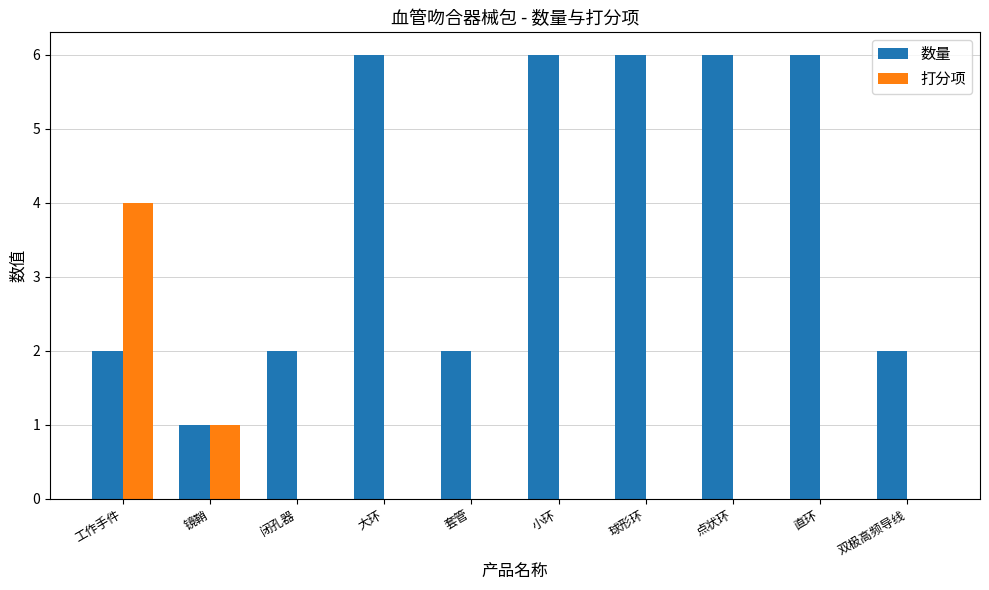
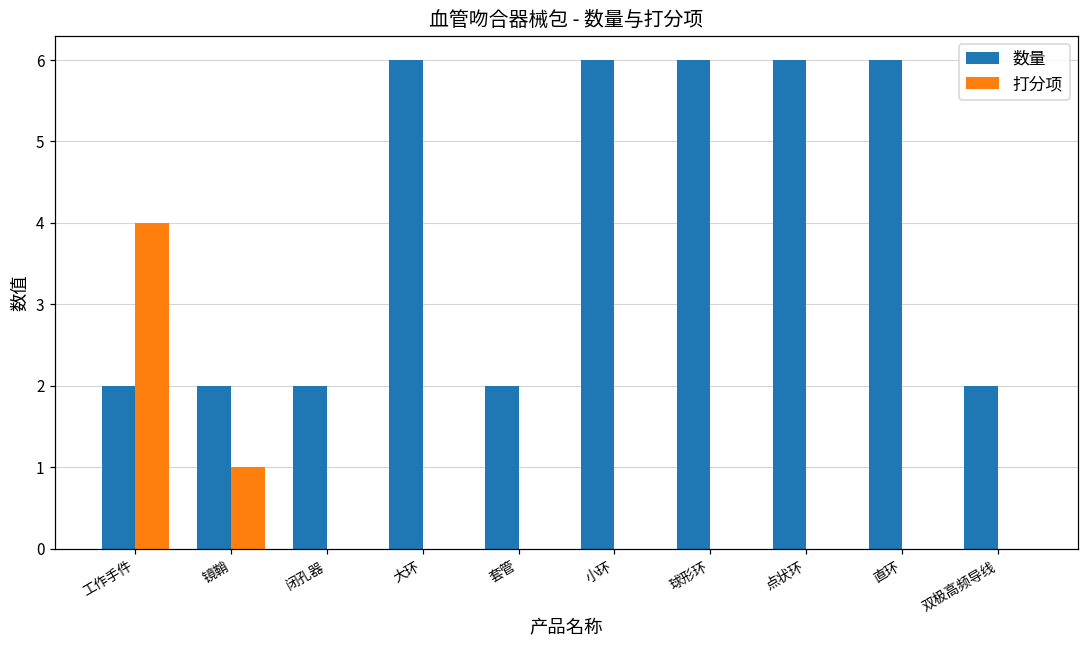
数量, 镜鞘: 1 -> 2
